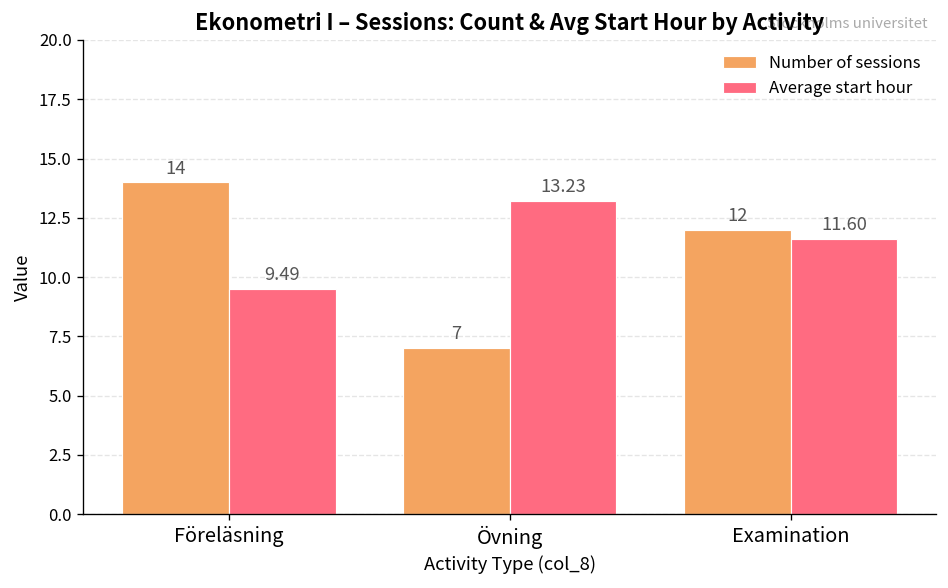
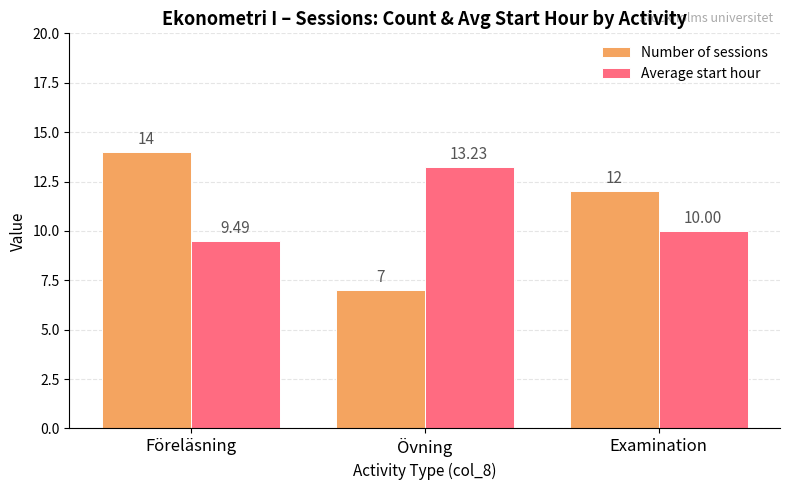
Average start hour, Examination: 11.60 -> 10.00
